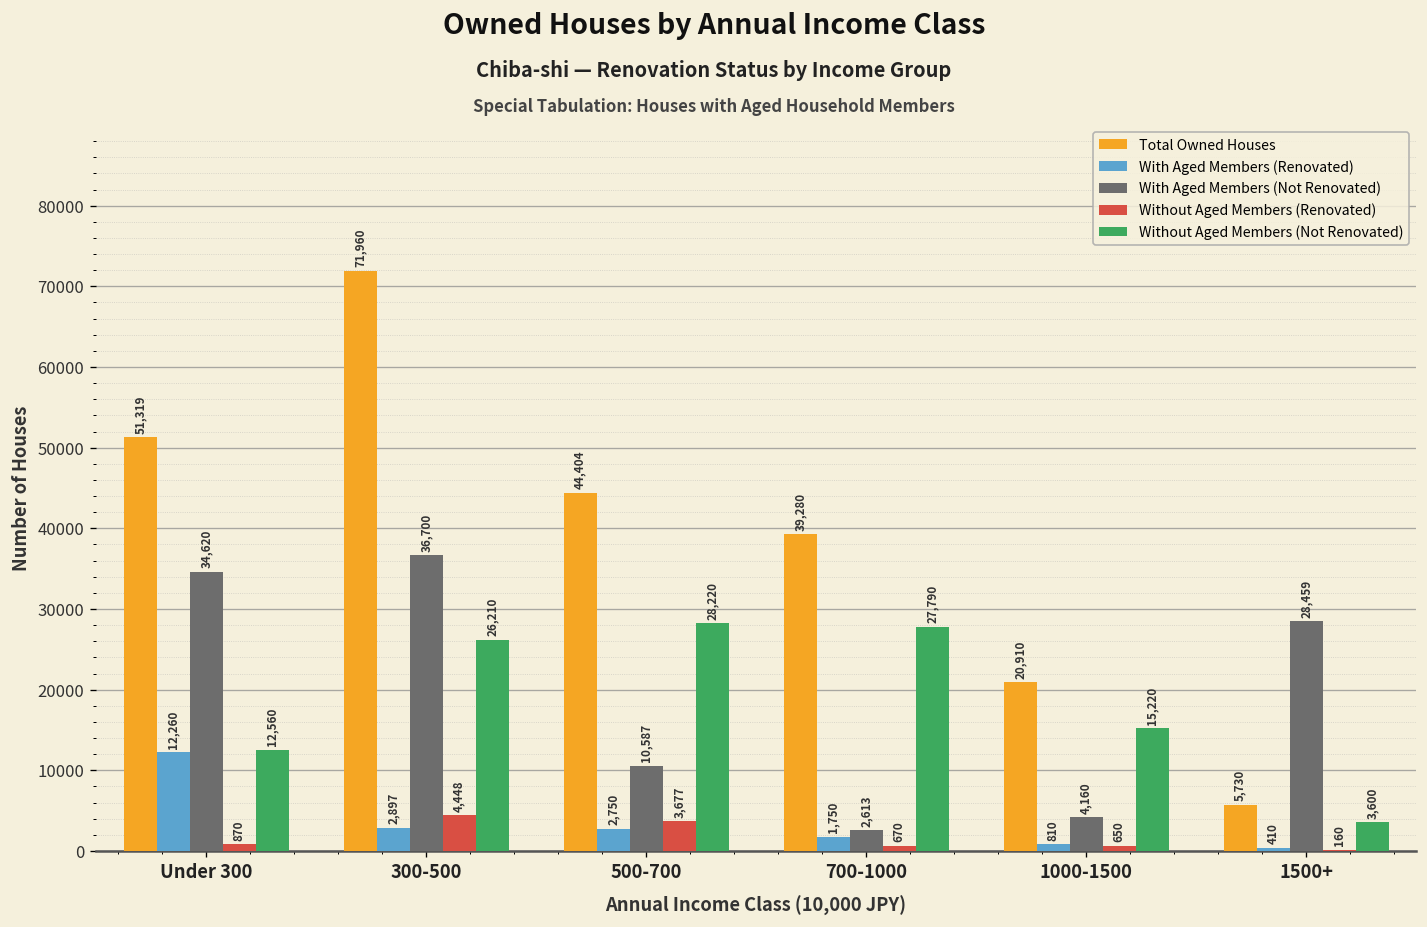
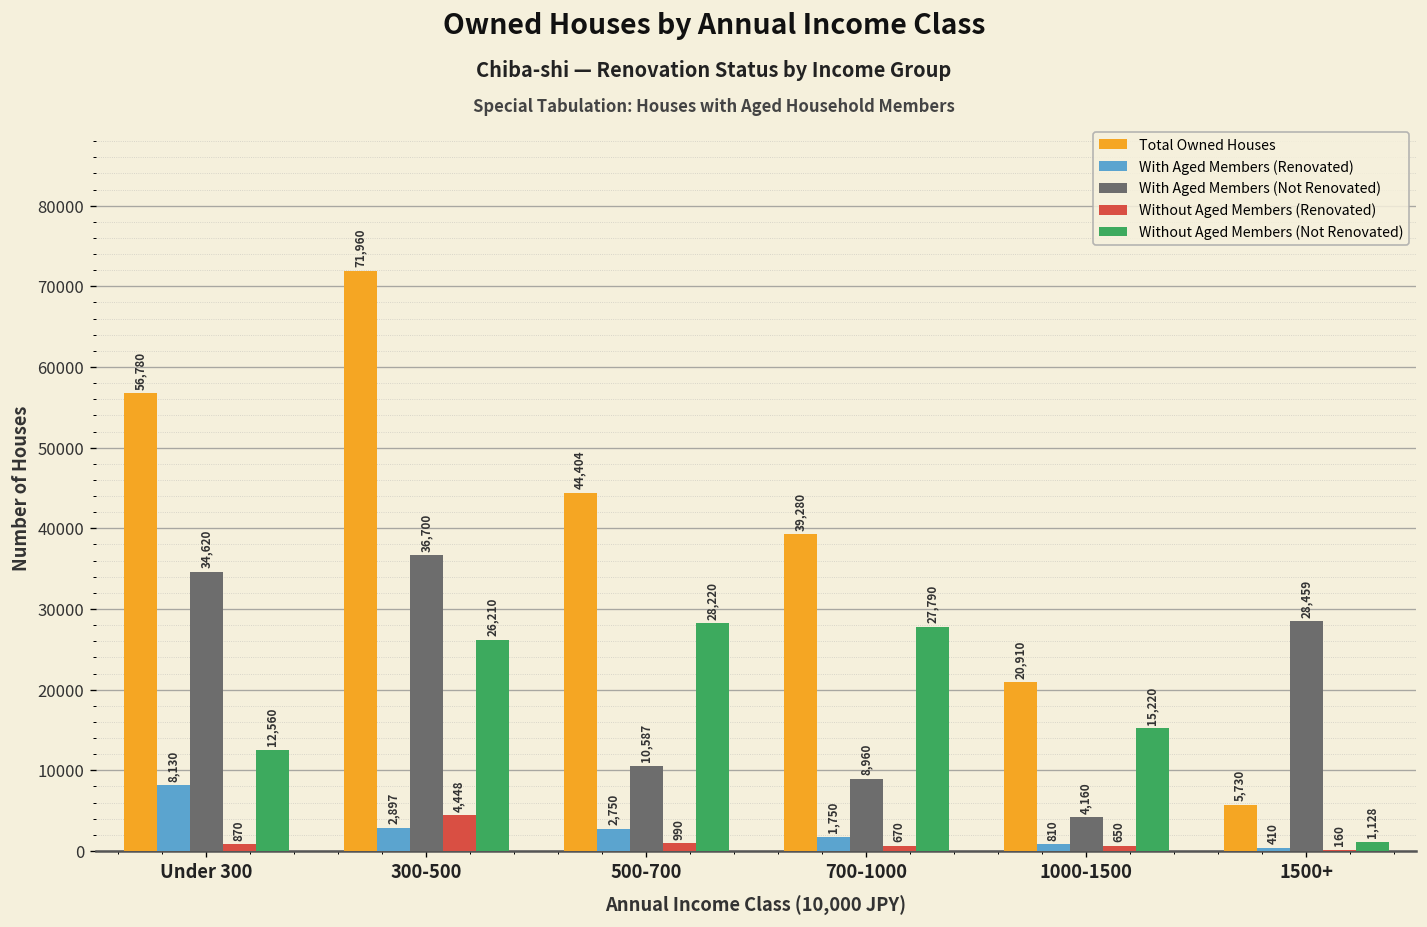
Total Owned Houses, Under 300: 51,319 -> 56,780
With Aged Members (Renovated), Under 300: 12,260 -> 8,130
Without Aged Members (Renovated), 500-700: 3,677 -> 990
With Aged Members (Not Renovated), 700-1000: 2,613 -> 8,960
Without Aged Members (Not Renovated), 1500+: 3,600 -> 1,128
